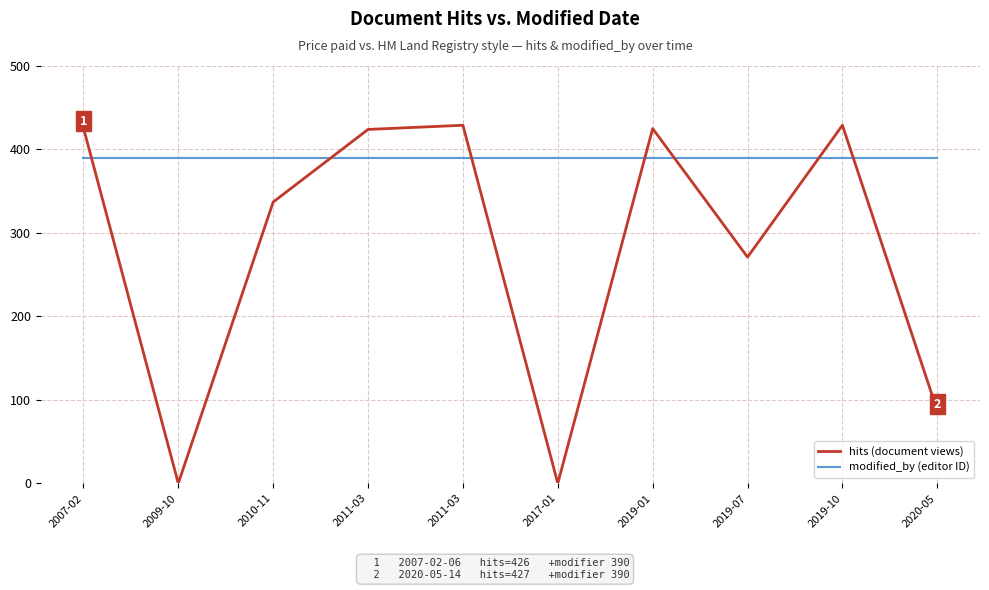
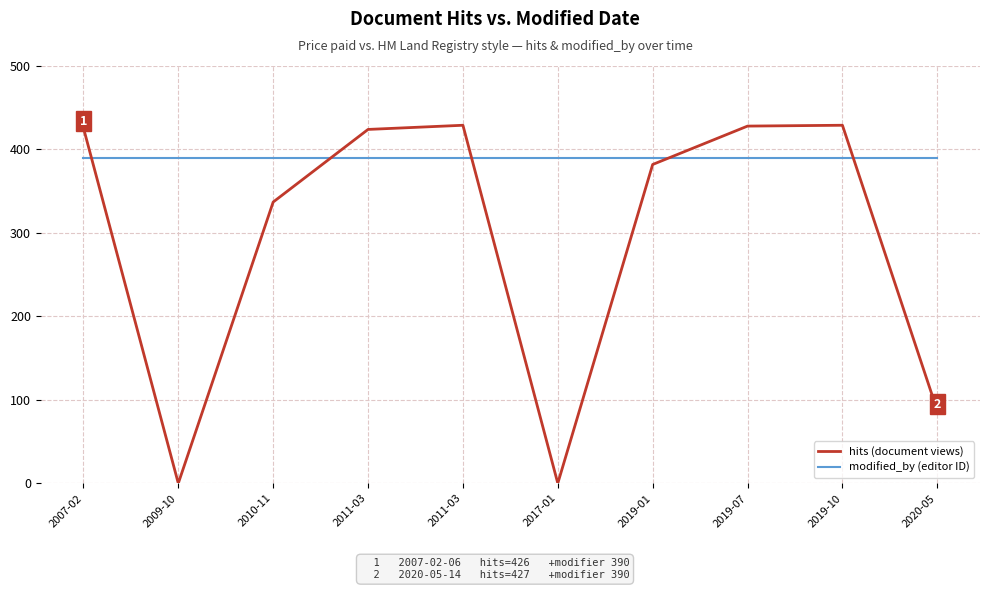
hits (document views), 2019-01: 430 -> 380
hits (document views), 2019-07: 270 -> 430
